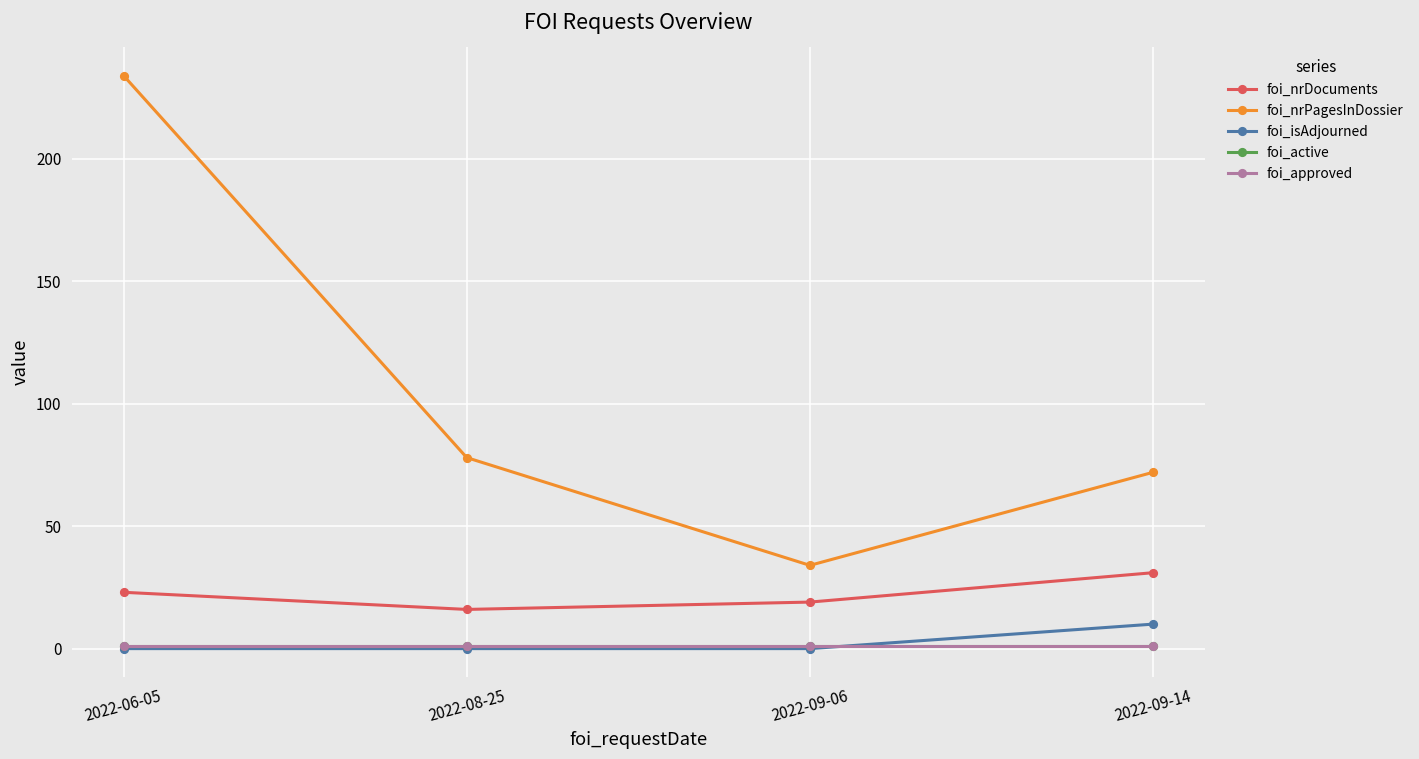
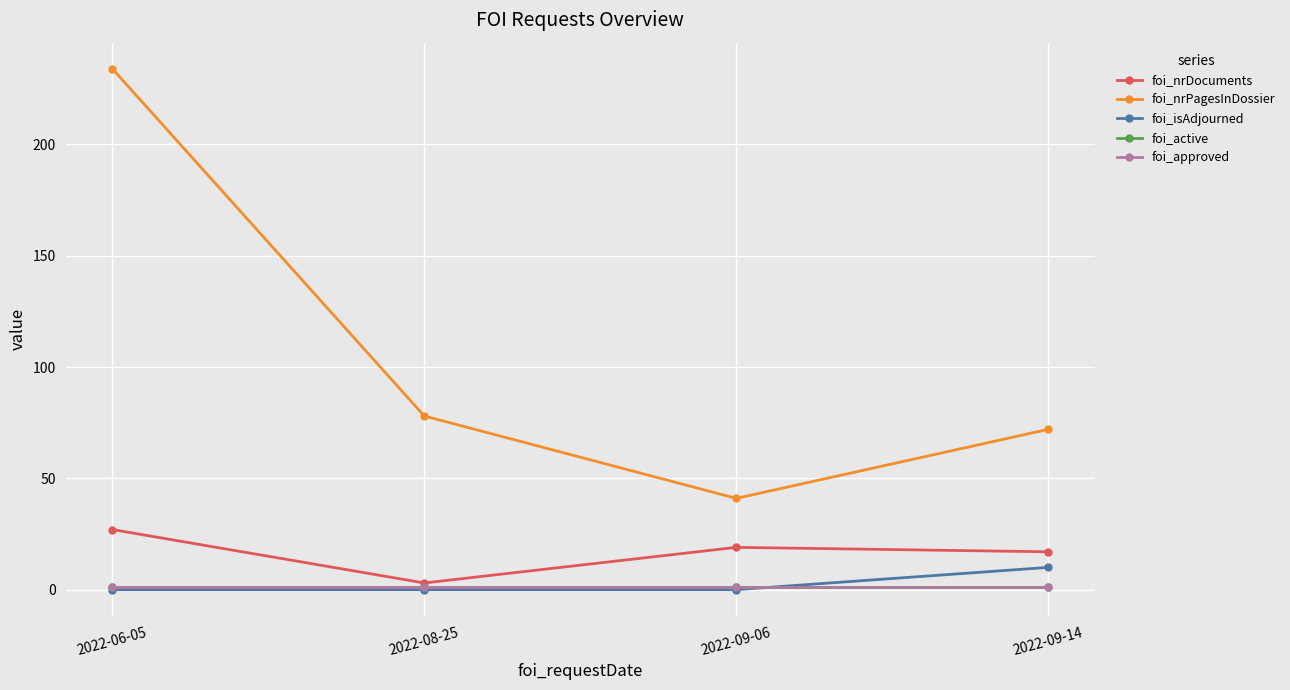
foi_nrDocuments, 2022-06-05: 23 -> 27
foi_nrDocuments, 2022-08-25: 16 -> 3
foi_nrPagesInDossier, 2022-09-06: 34 -> 41
foi_nrDocuments, 2022-09-14: 31 -> 17
